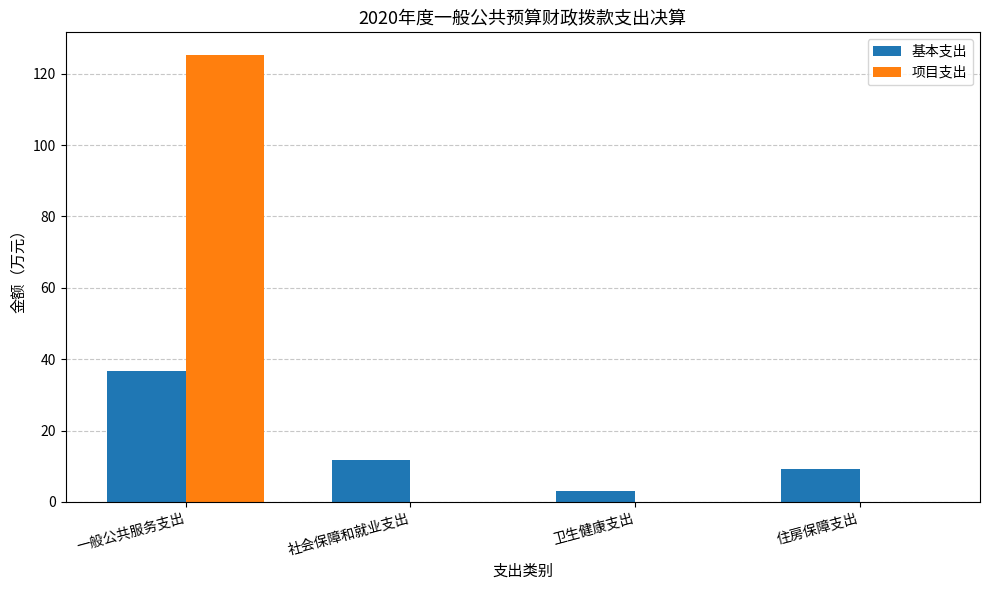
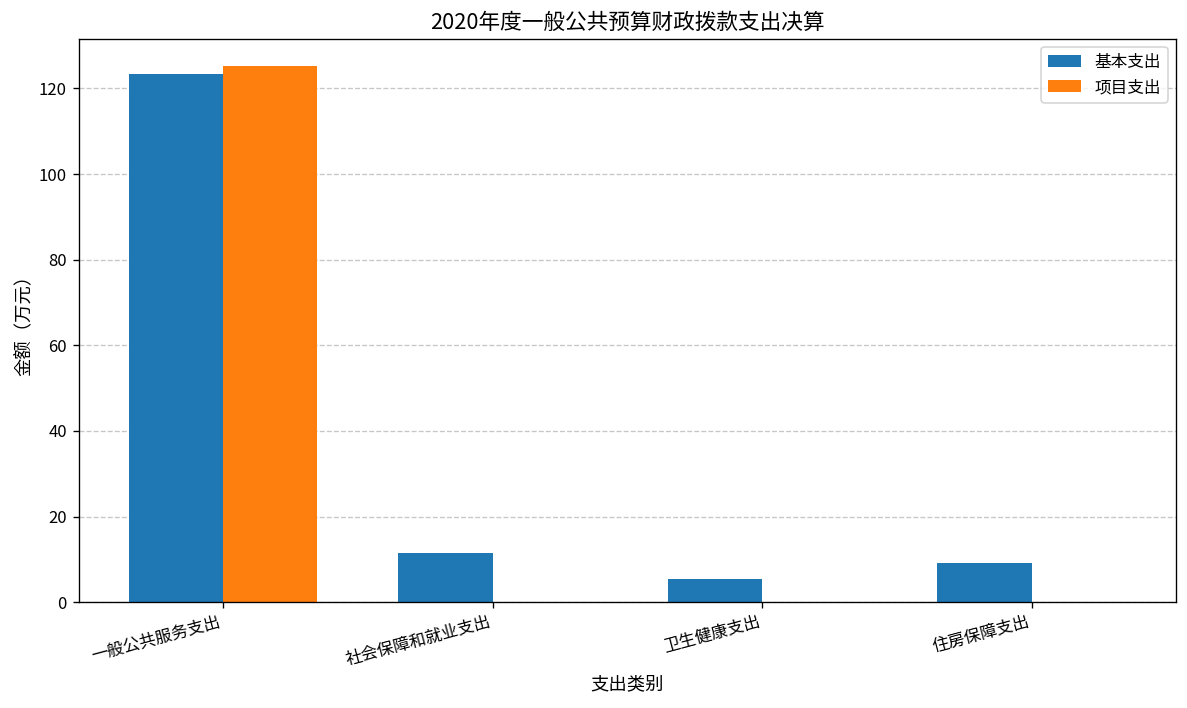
基本支出, 一般公共服务支出: 37 -> 123
基本支出, 卫生健康支出: 3 -> 5
